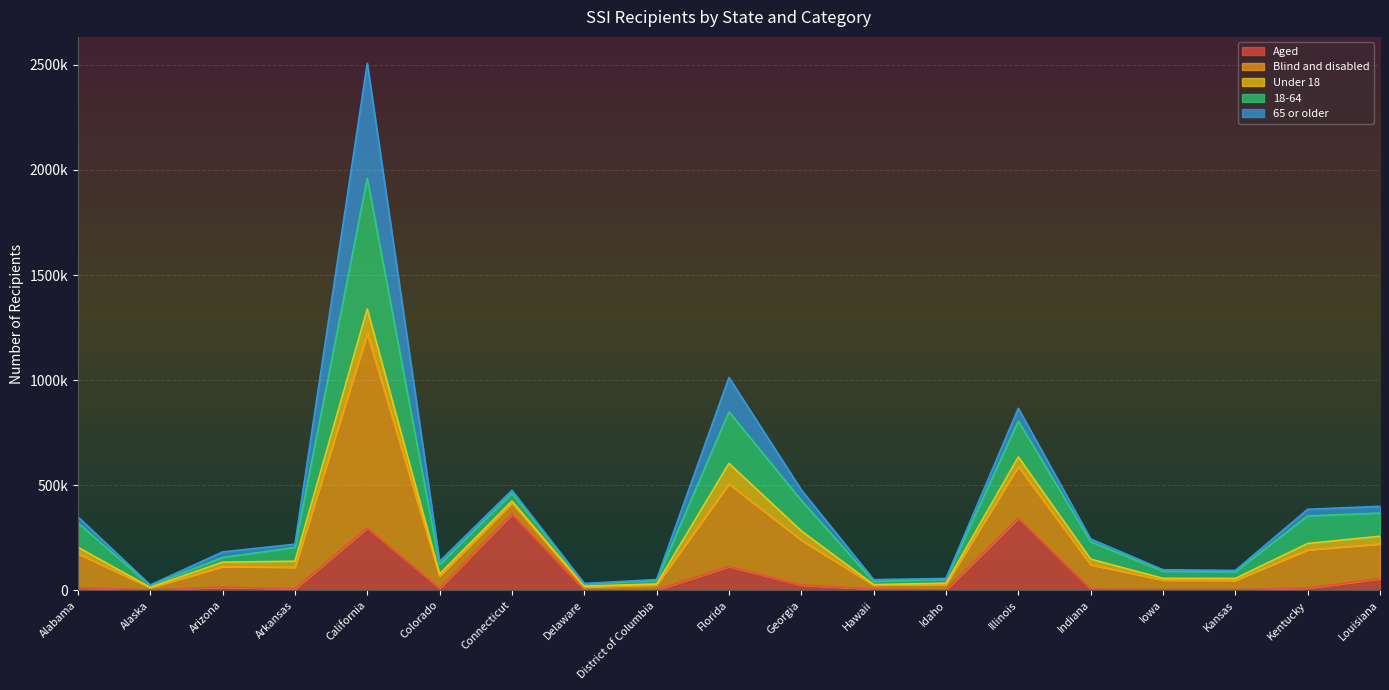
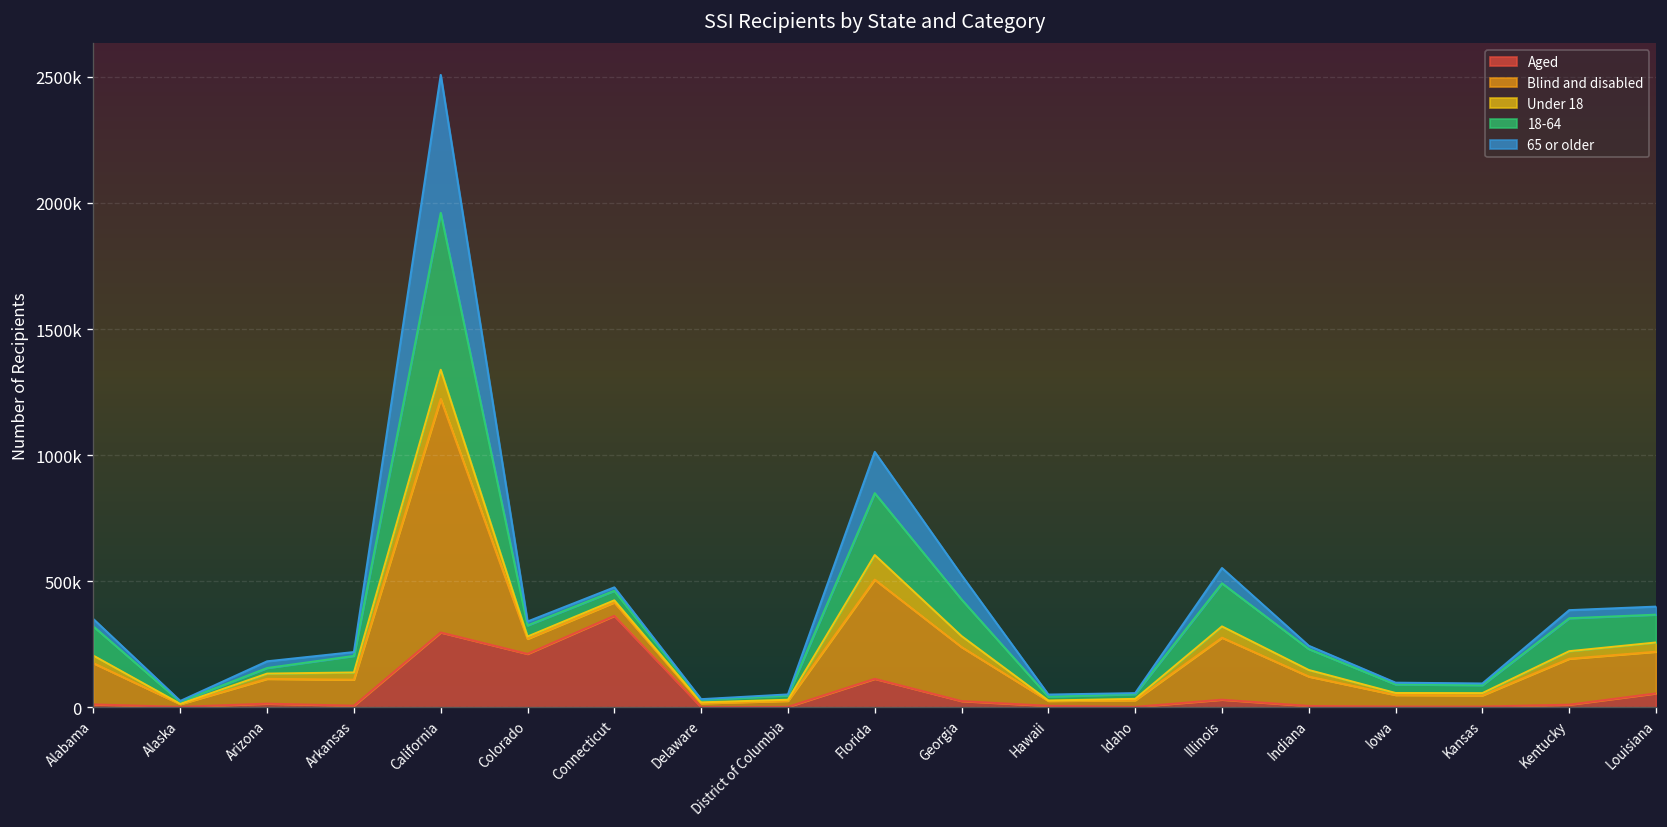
Aged, Colorado: 10000 -> 210000
65 or older, Georgia: 50000 -> 100000
Aged, Illinois: 340000 -> 30000
